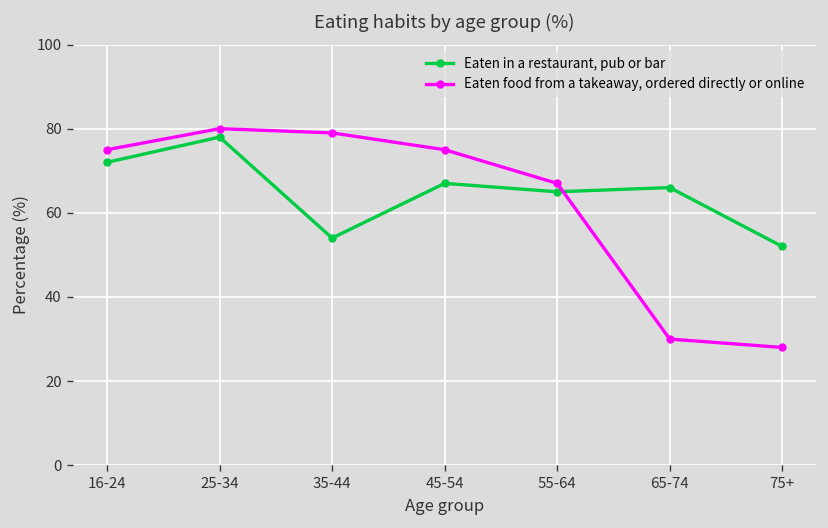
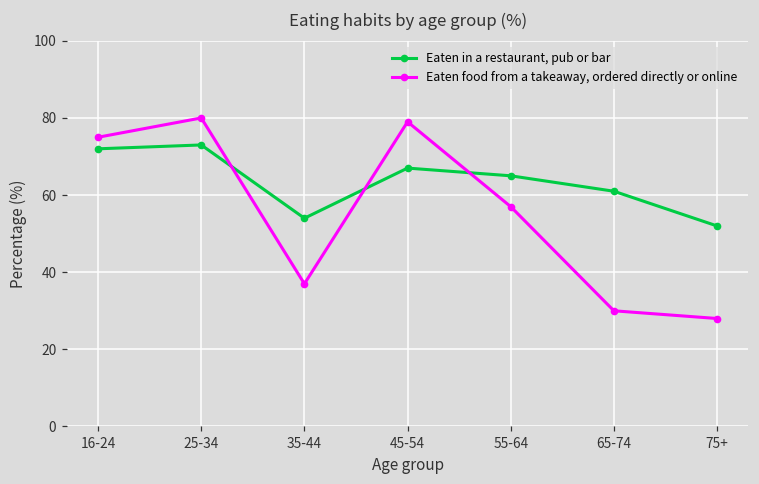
Eaten in a restaurant, pub or bar, 25-34: 78 -> 73
Eaten food from a takeaway, ordered directly or online, 35-44: 79 -> 37
Eaten food from a takeaway, ordered directly or online, 45-54: 75 -> 79
Eaten food from a takeaway, ordered directly or online, 55-64: 67 -> 57
Eaten in a restaurant, pub or bar, 65-74: 66 -> 61
